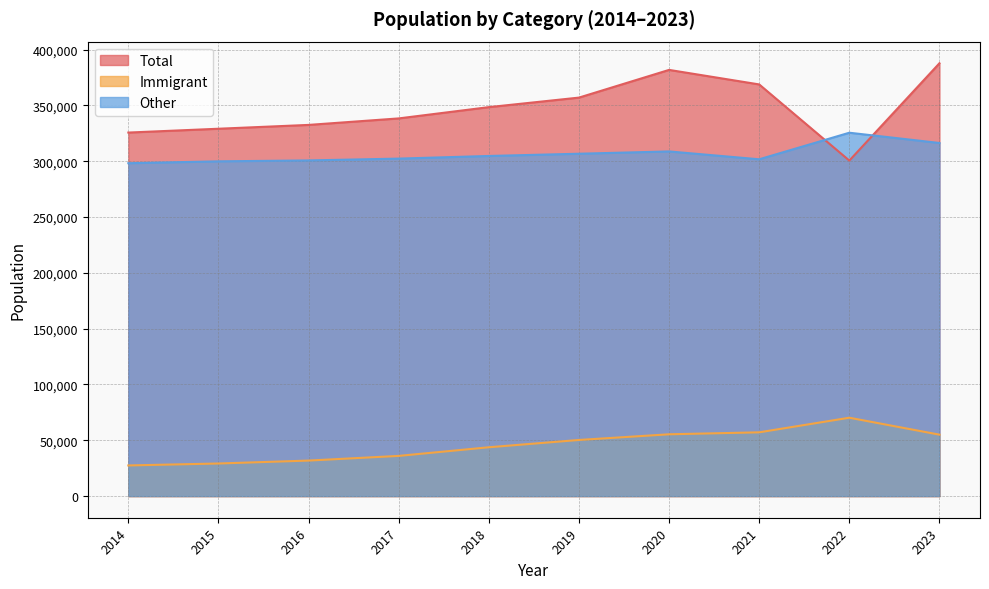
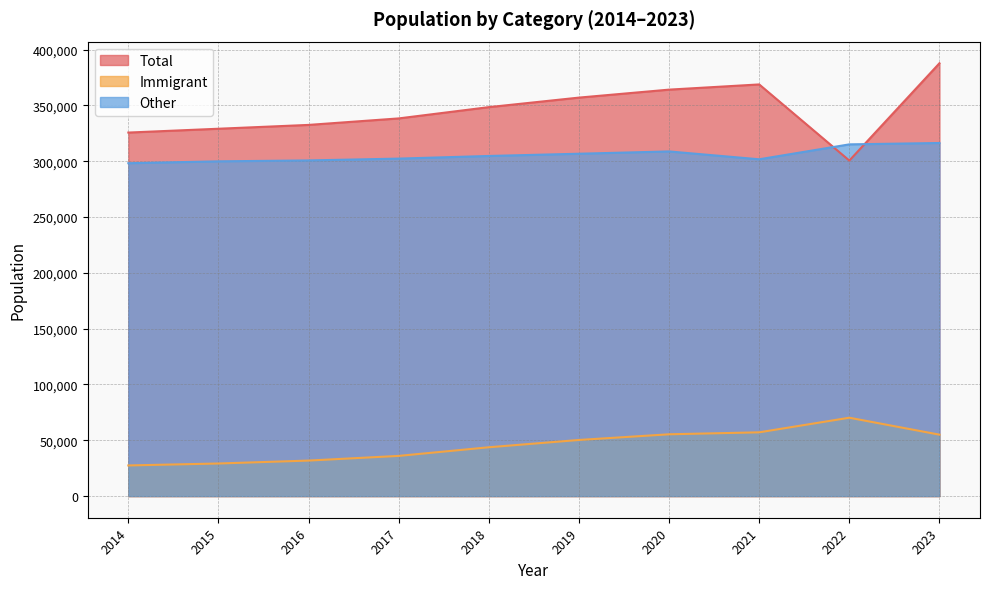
Total, 2020: 382,000 -> 364,000
Other, 2022: 326,000 -> 315,000
